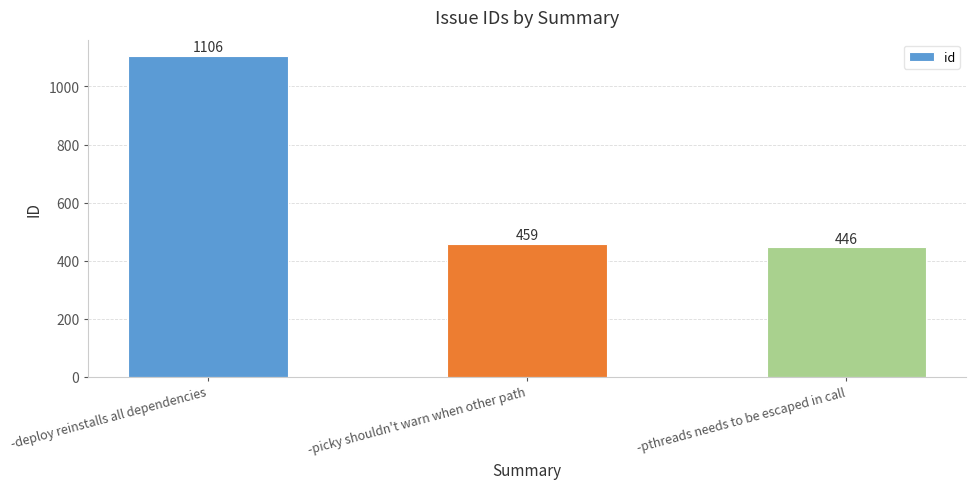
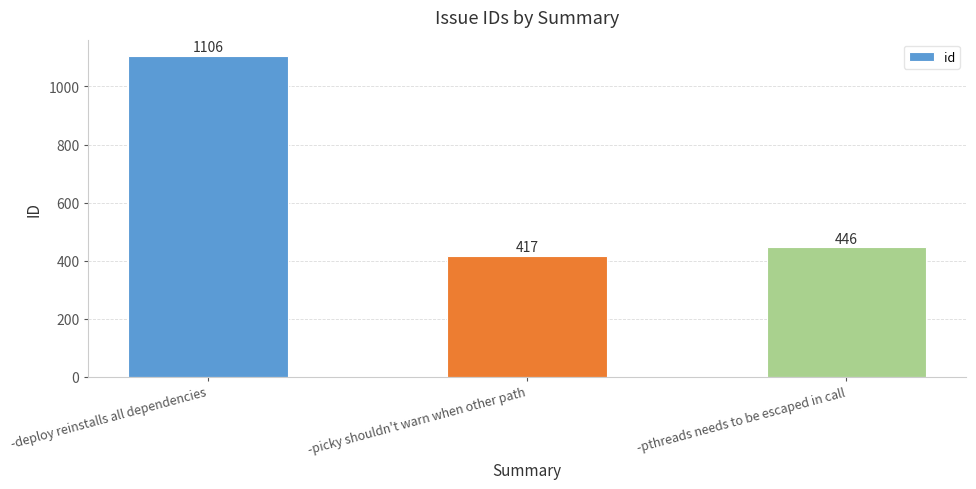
-picky shouldn't warn when other path: 459 -> 417
